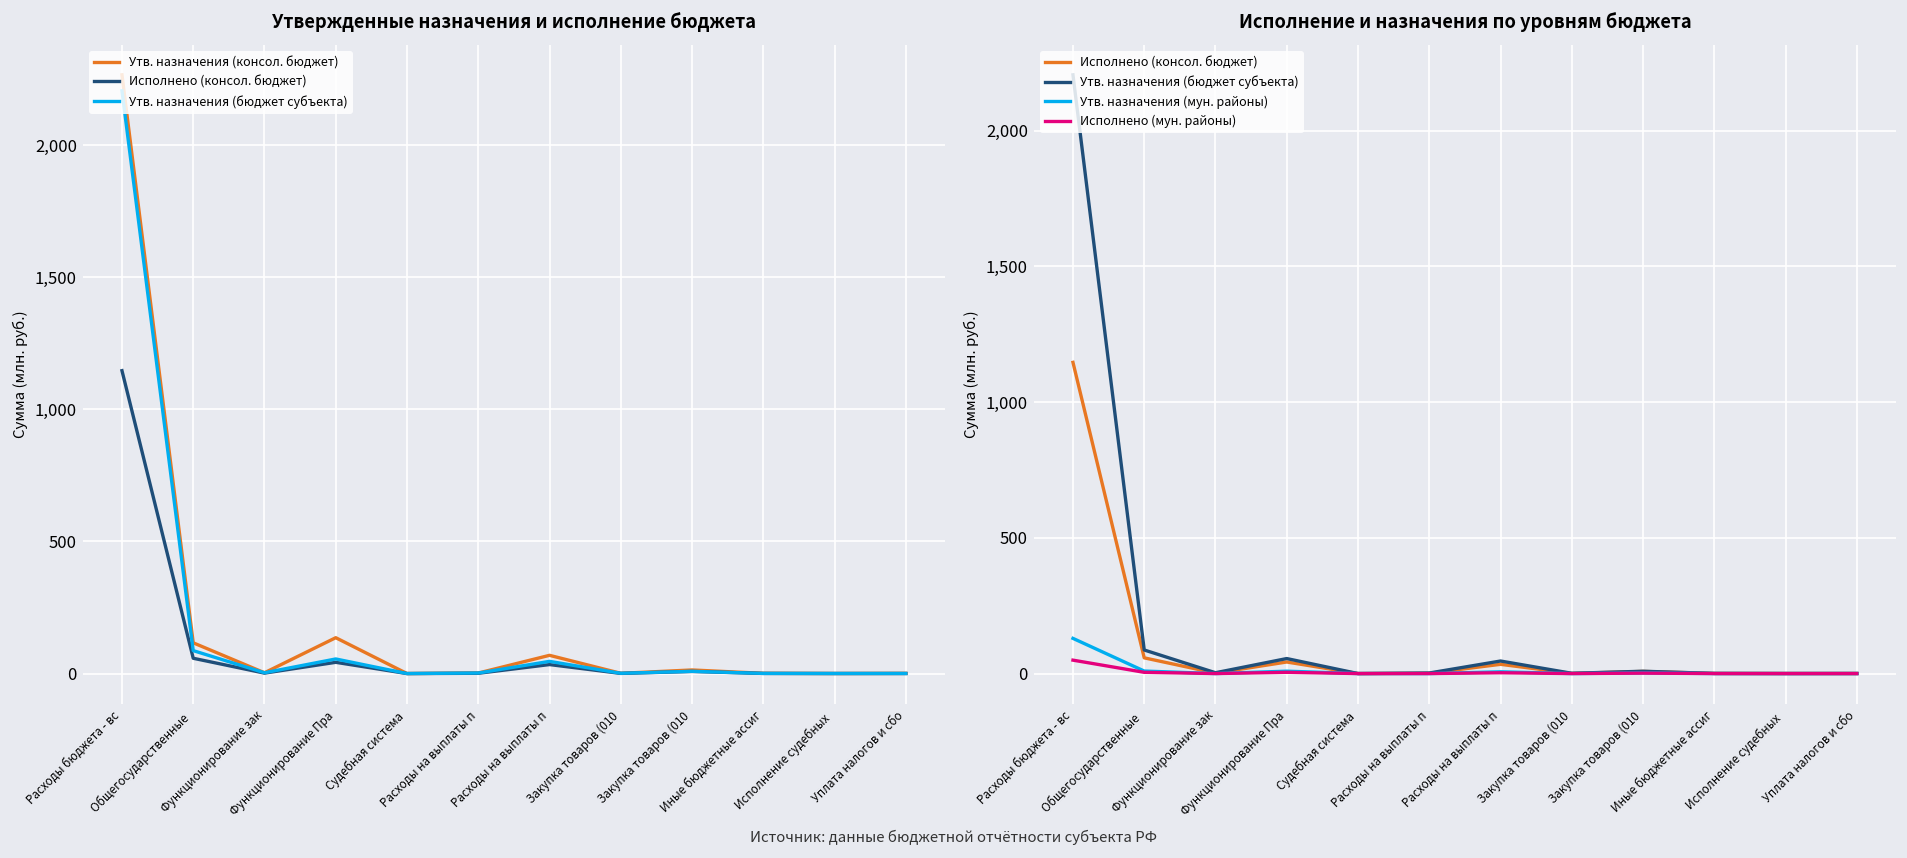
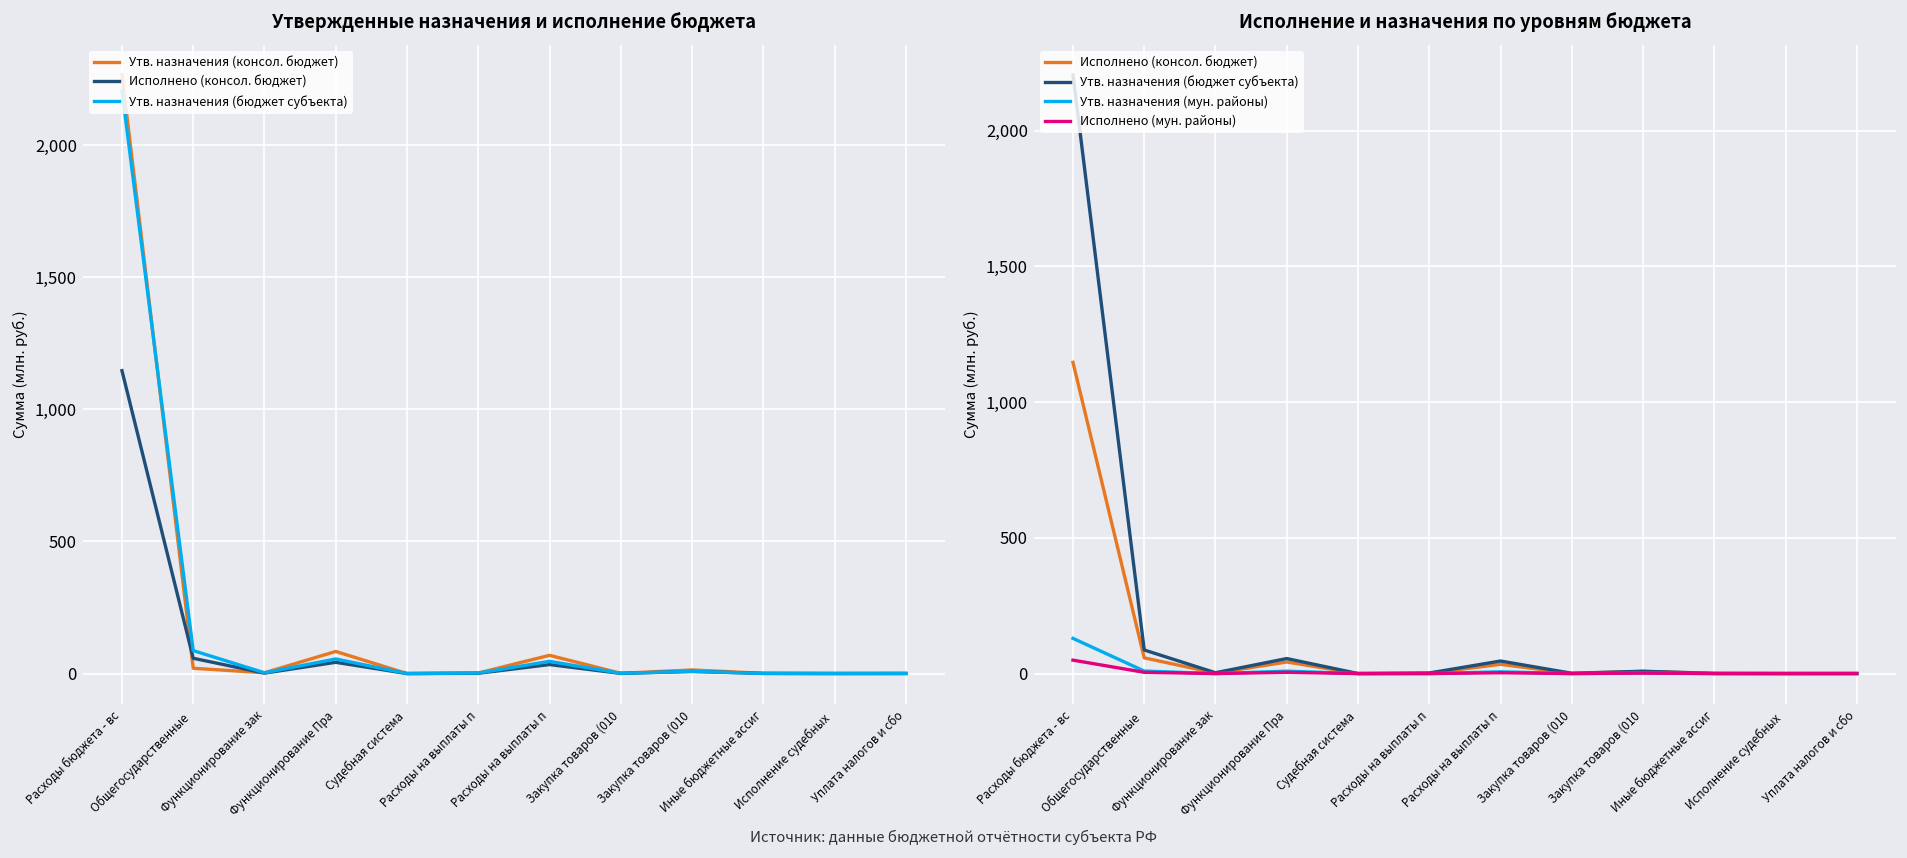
Утвержденные назначения и исполнение бюджета, Утв. назначения (консол. бюджет), Общегосударственные: 120 -> 20
Утвержденные назначения и исполнение бюджета, Утв. назначения (консол. бюджет), Функционирование Пра: 140 -> 80
